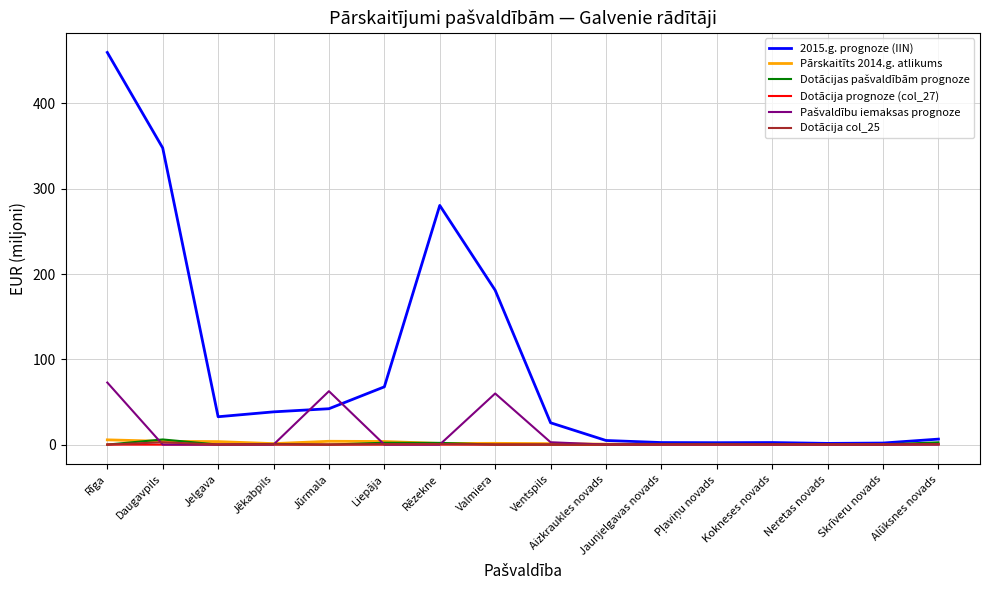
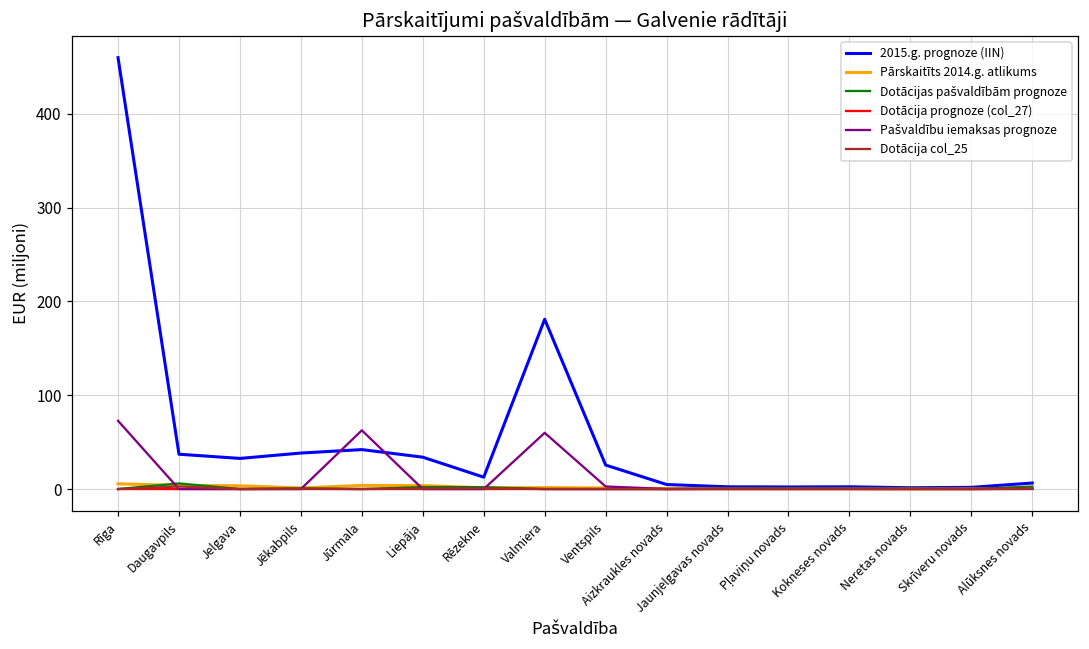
2015.g. prognoze (IIN), Daugavpils: 350 -> 40
2015.g. prognoze (IIN), Liepāja: 70 -> 30
2015.g. prognoze (IIN), Rēzekne: 280 -> 10
